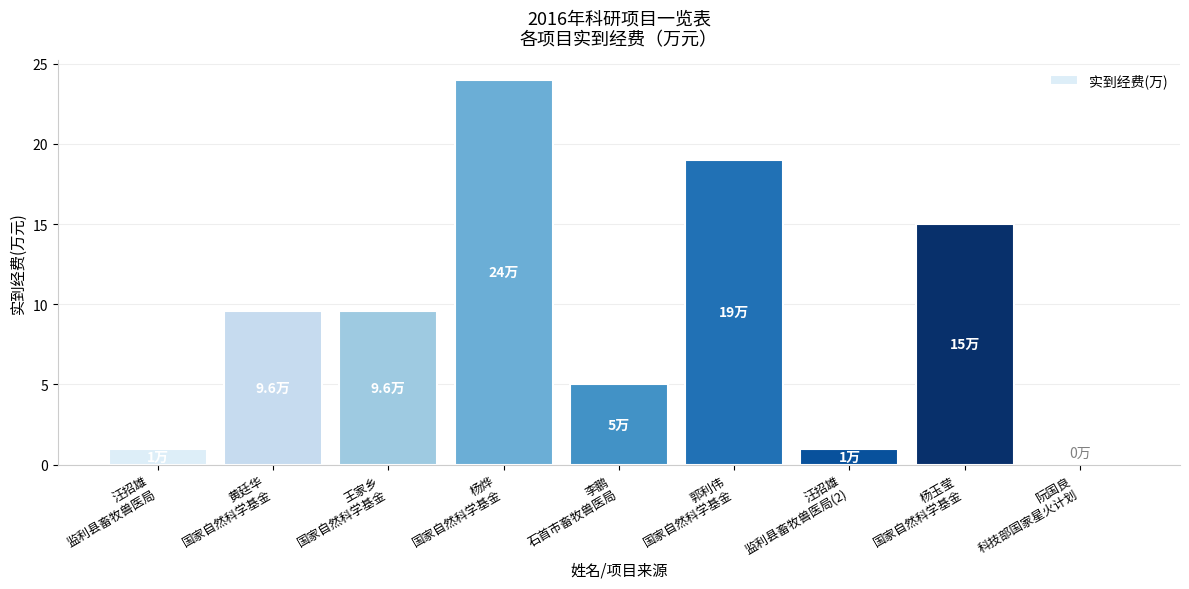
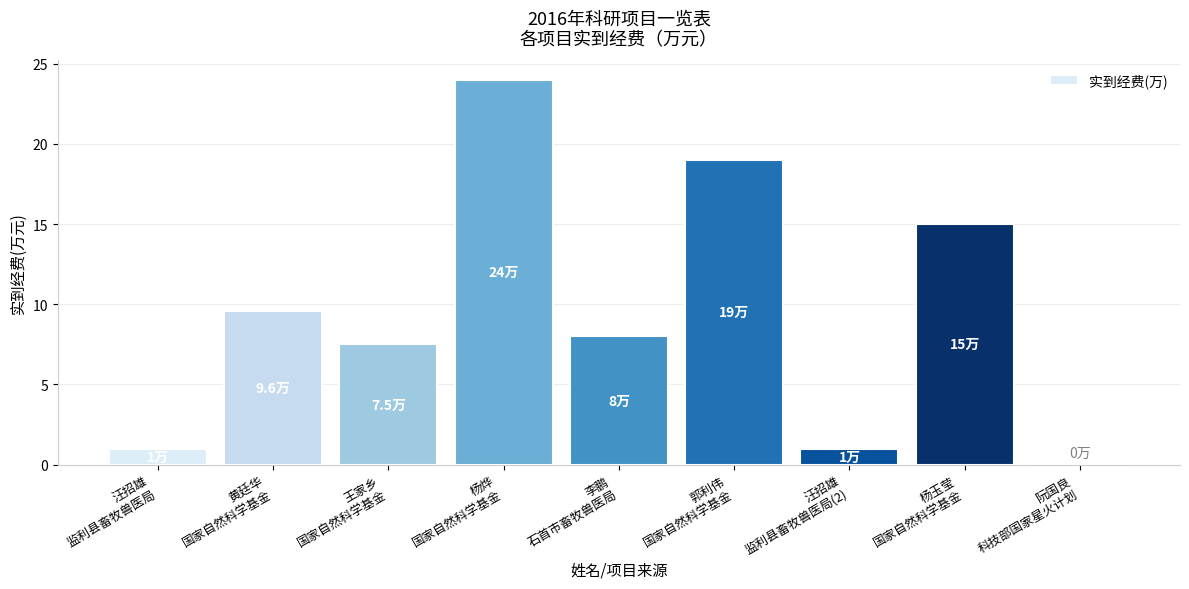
王家乡 国家自然科学基金: 9.6万 -> 7.5万
李鹏 石首市畜牧兽医局: 5万 -> 8万
